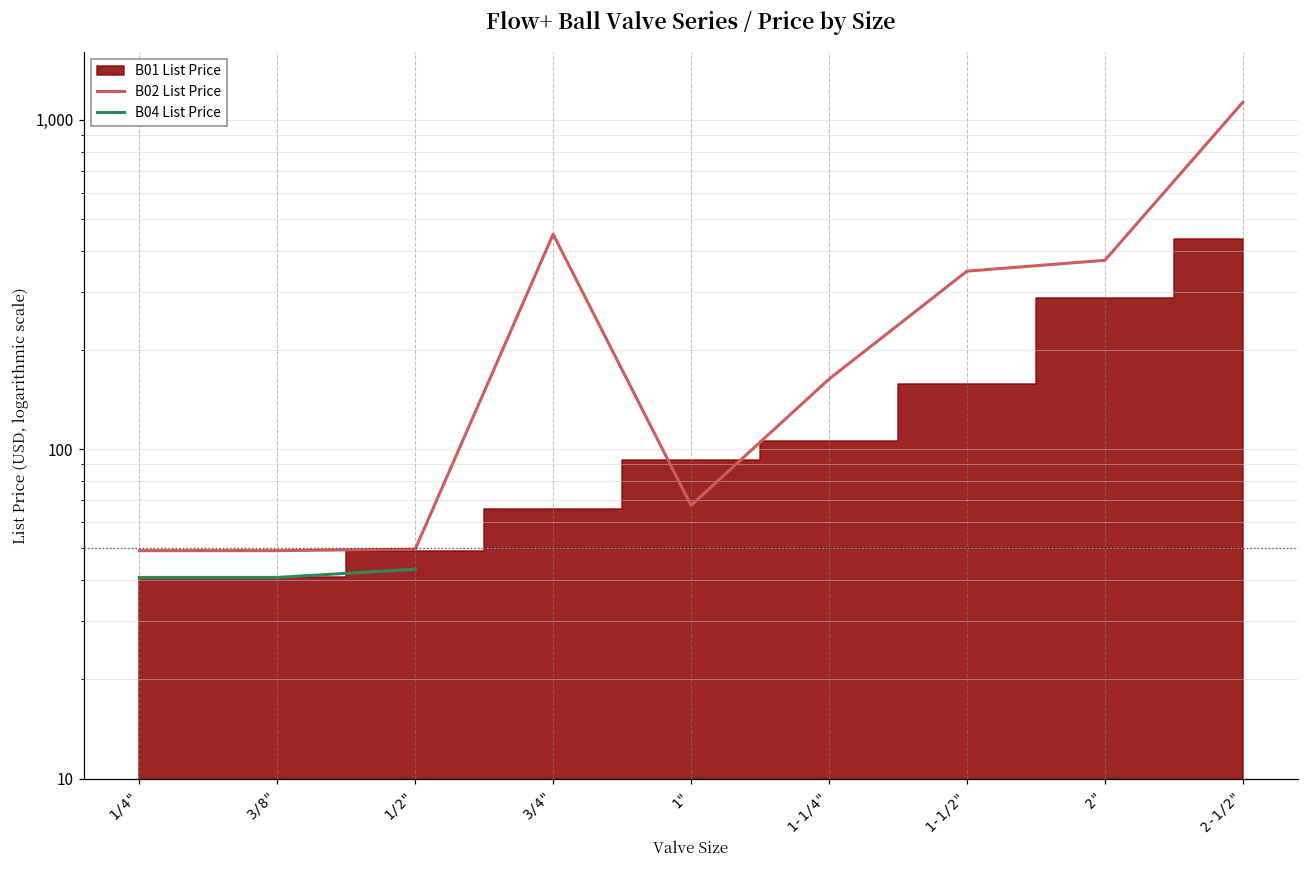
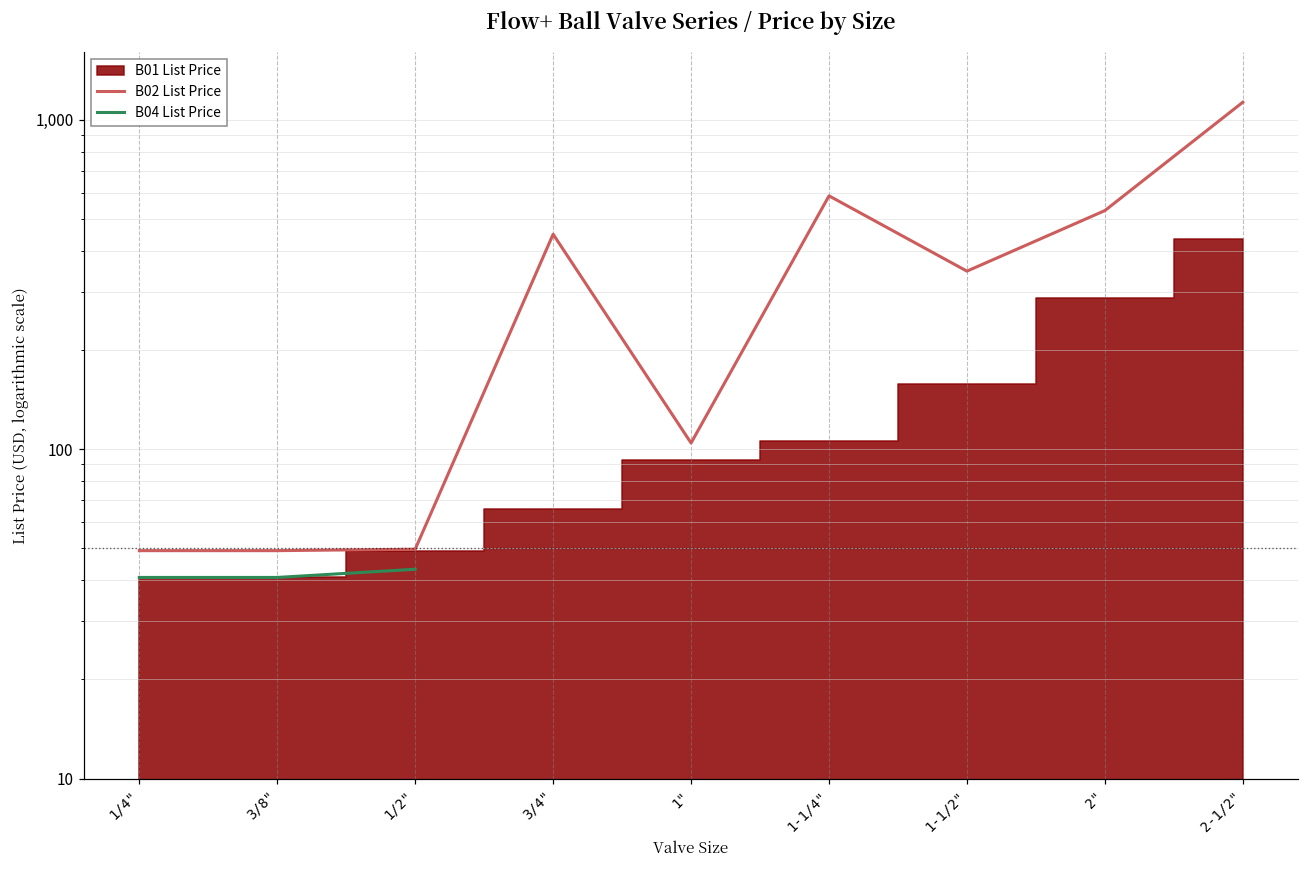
B02 List Price, 1": 68 -> 104
B02 List Price, 1-1/4": 160 -> 590
B02 List Price, 2": 370 -> 530
